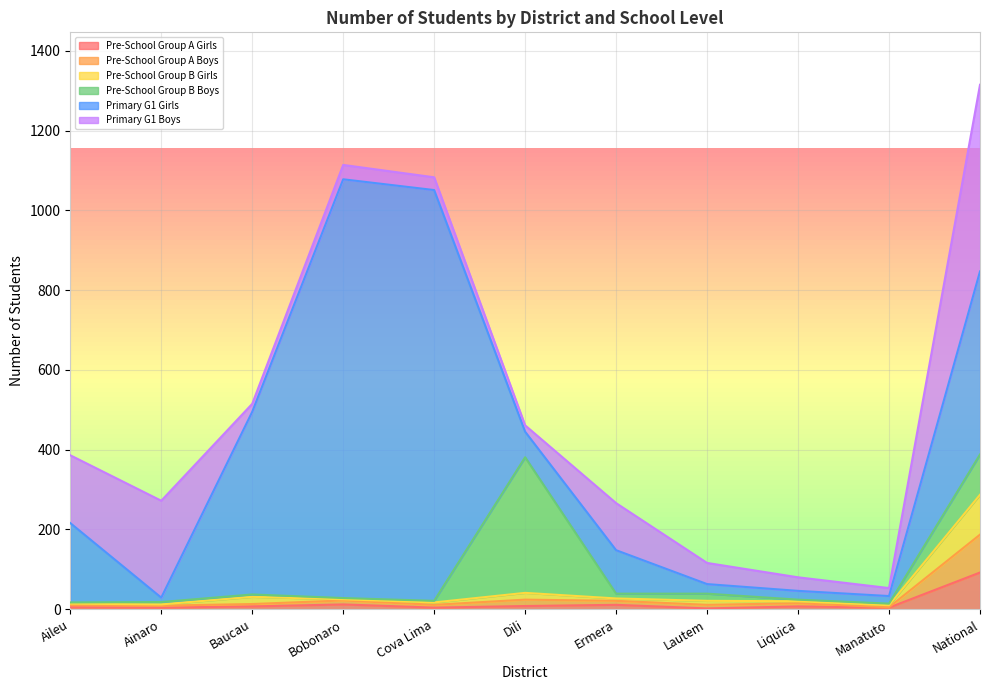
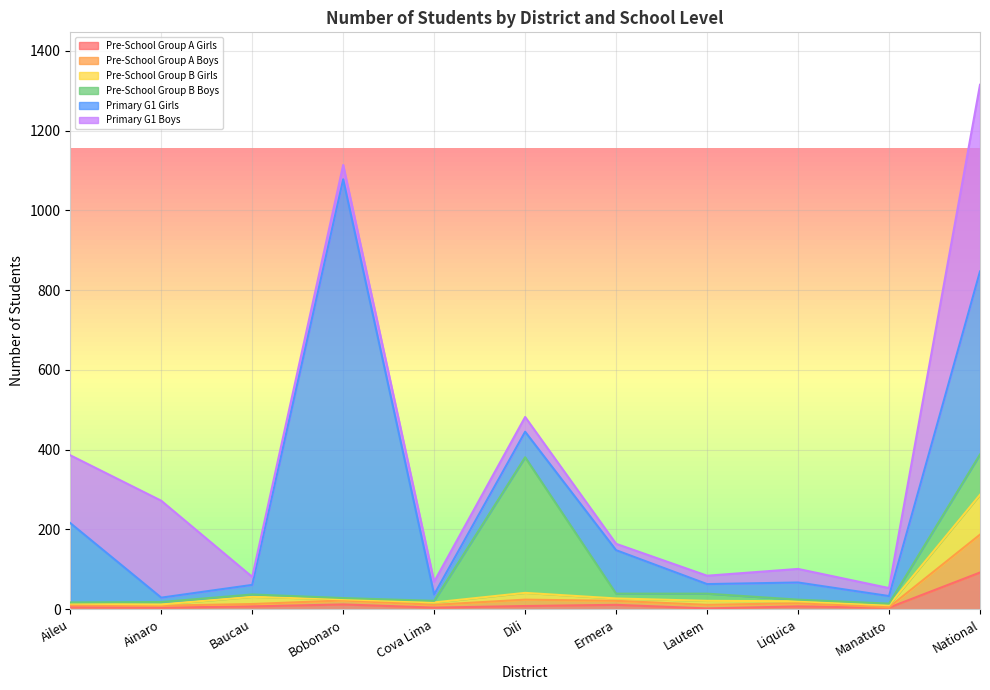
Primary G1 Girls, Baucau: 460 -> 20
Primary G1 Girls, Cova Lima: 1030 -> 20
Primary G1 Boys, Dili: 20 -> 40
Primary G1 Boys, Ermera: 120 -> 20
Primary G1 Boys, Lautem: 50 -> 20
Primary G1 Girls, Liquica: 20 -> 40
